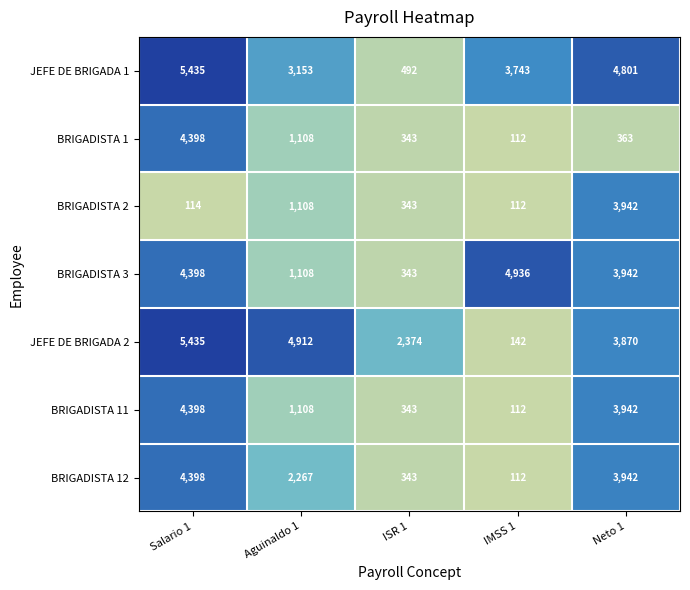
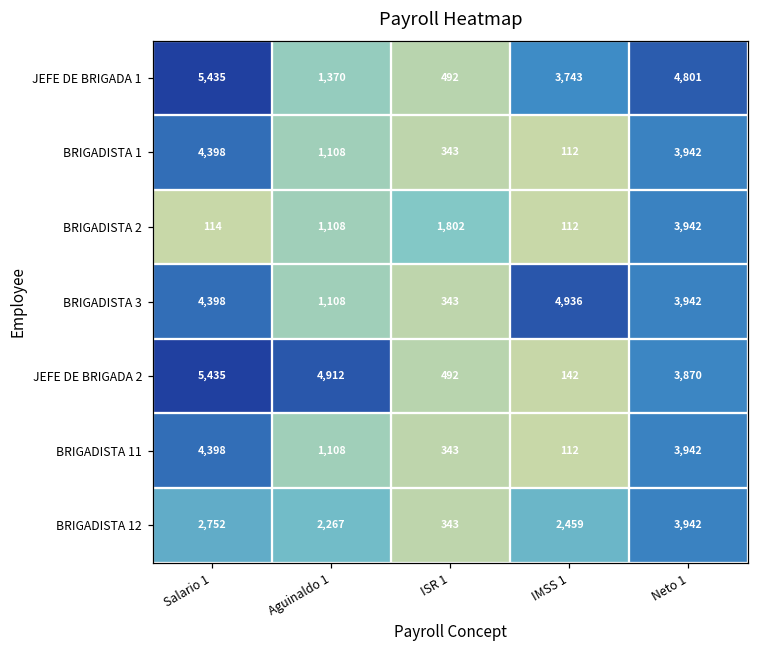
JEFE DE BRIGADA 1, Aguinaldo 1: 3,153 -> 1,370
BRIGADISTA 1, Neto 1: 363 -> 3,942
BRIGADISTA 2, ISR 1: 343 -> 1,802
JEFE DE BRIGADA 2, ISR 1: 2,374 -> 492
BRIGADISTA 12, Salario 1: 4,398 -> 2,752
BRIGADISTA 12, IMSS 1: 112 -> 2,459
